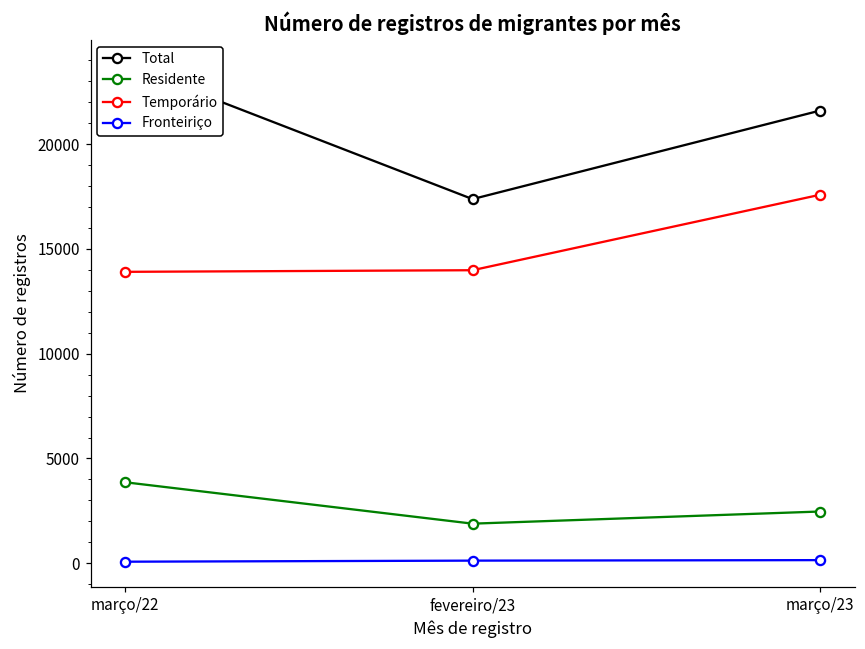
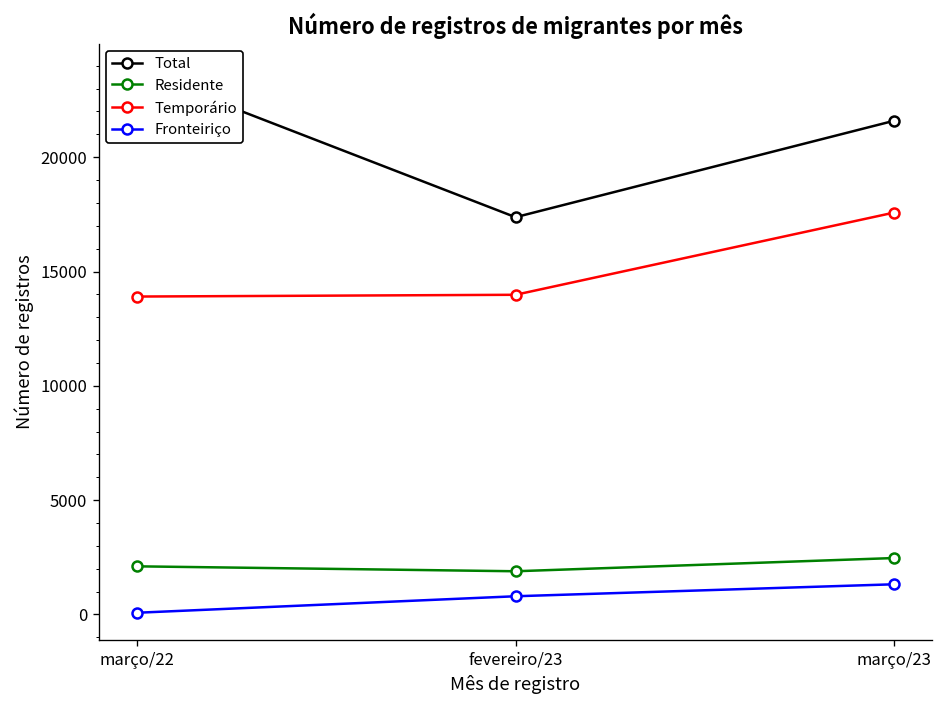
Residente, março/22: 3900 -> 2100
Fronteiriço, fevereiro/23: 100 -> 800
Fronteiriço, março/23: 200 -> 1300
